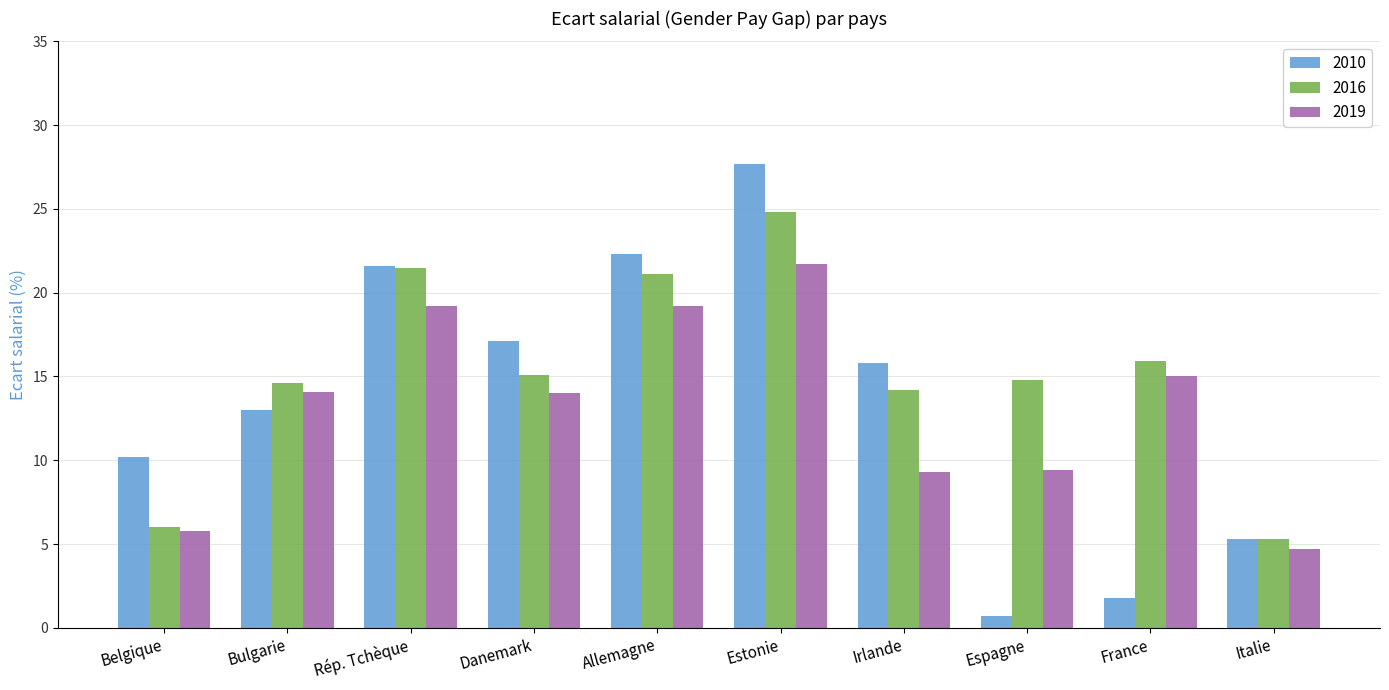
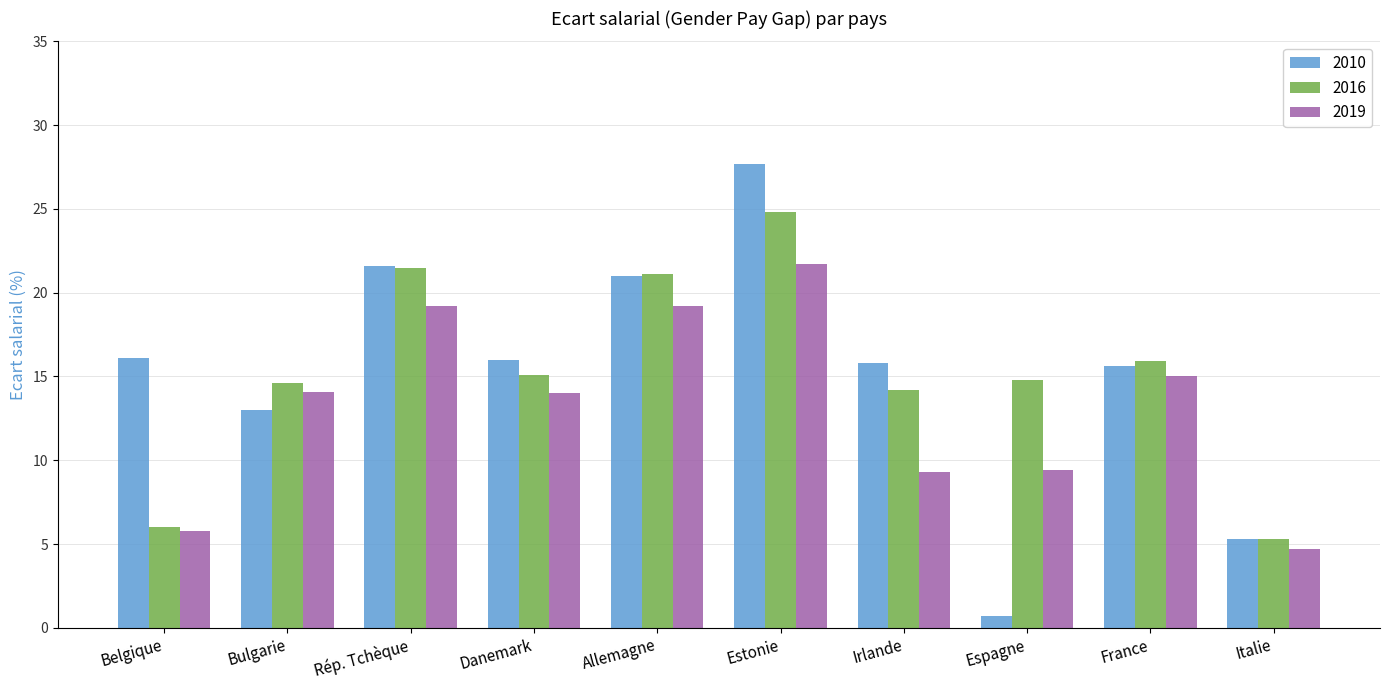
2010, Belgique: 10.2 -> 16.1
2010, Danemark: 17.1 -> 16.0
2010, Allemagne: 22.3 -> 21.0
2010, France: 1.8 -> 15.6
